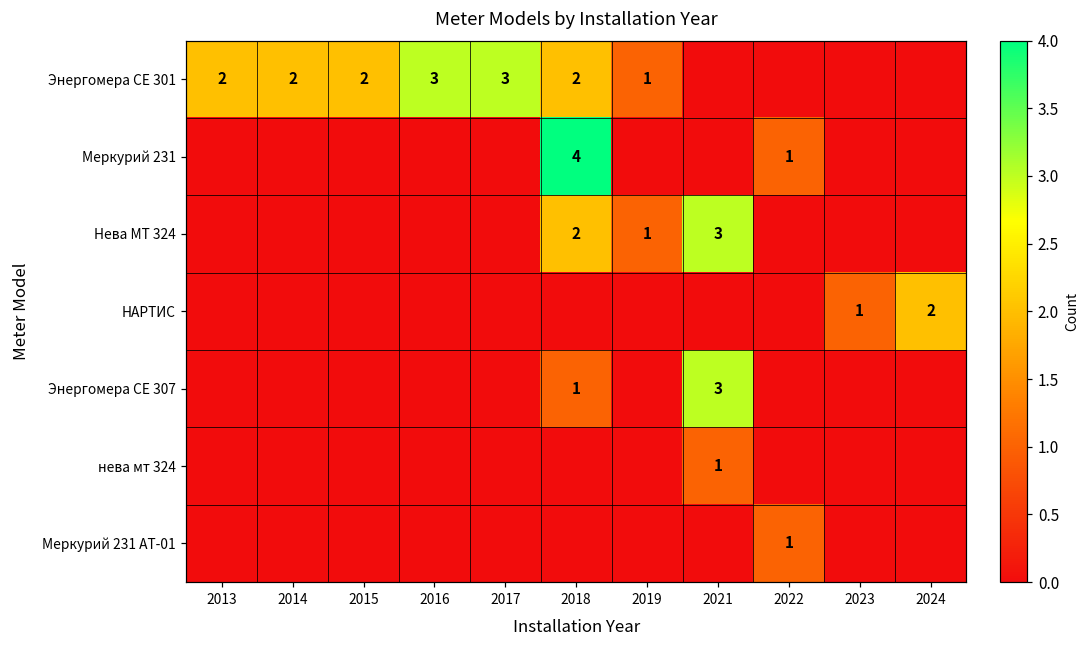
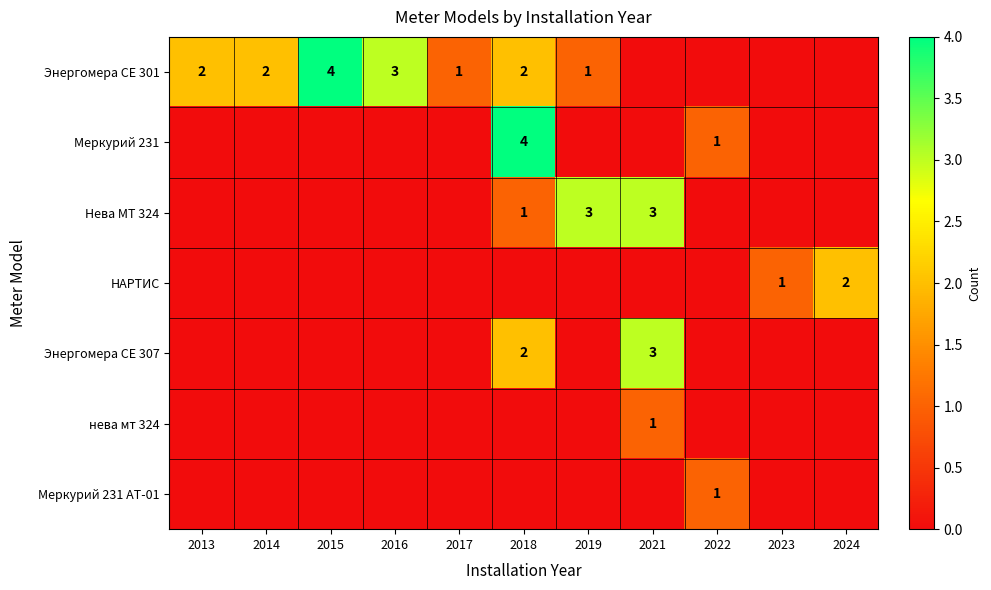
Энергомера СЕ 301, 2015: 2 -> 4
Энергомера СЕ 301, 2017: 3 -> 1
Нева МТ 324, 2018: 2 -> 1
Нева МТ 324, 2019: 1 -> 3
Энергомера СЕ 307, 2018: 1 -> 2
